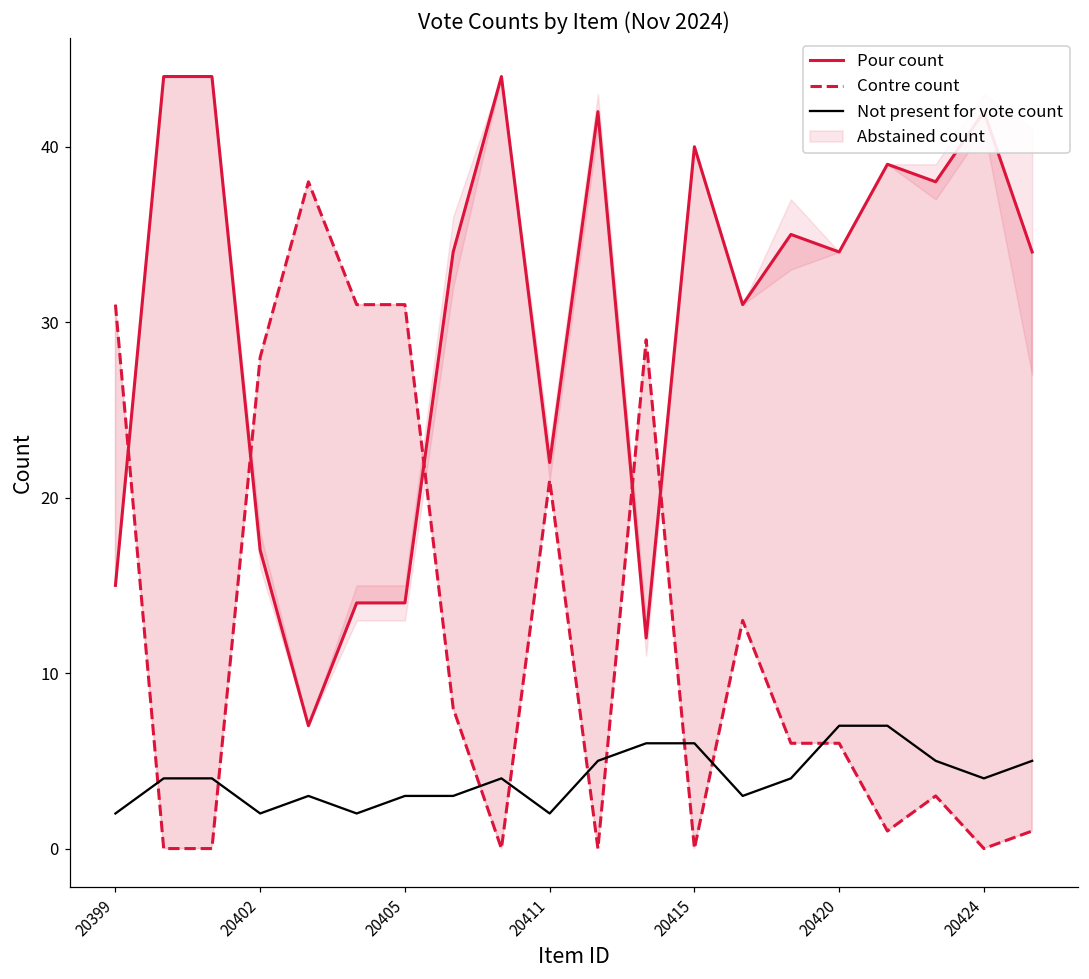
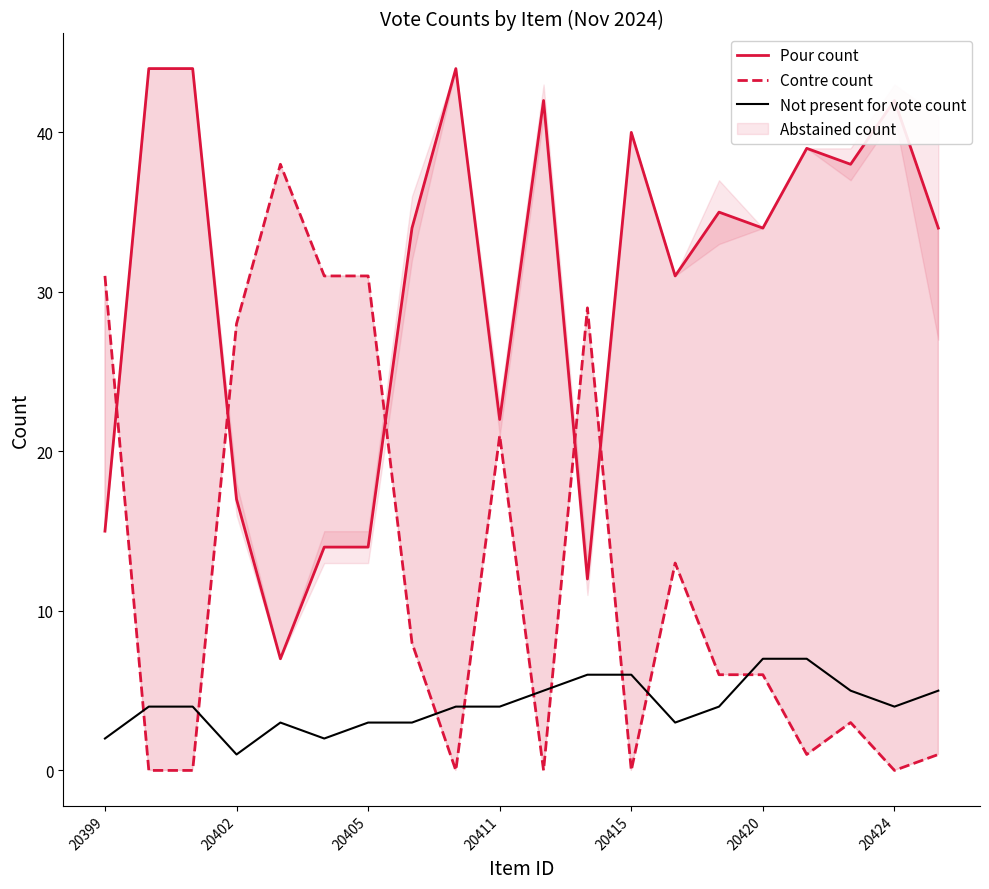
Not present for vote count, 20402: 2 -> 1
Not present for vote count, 20411: 2 -> 4
